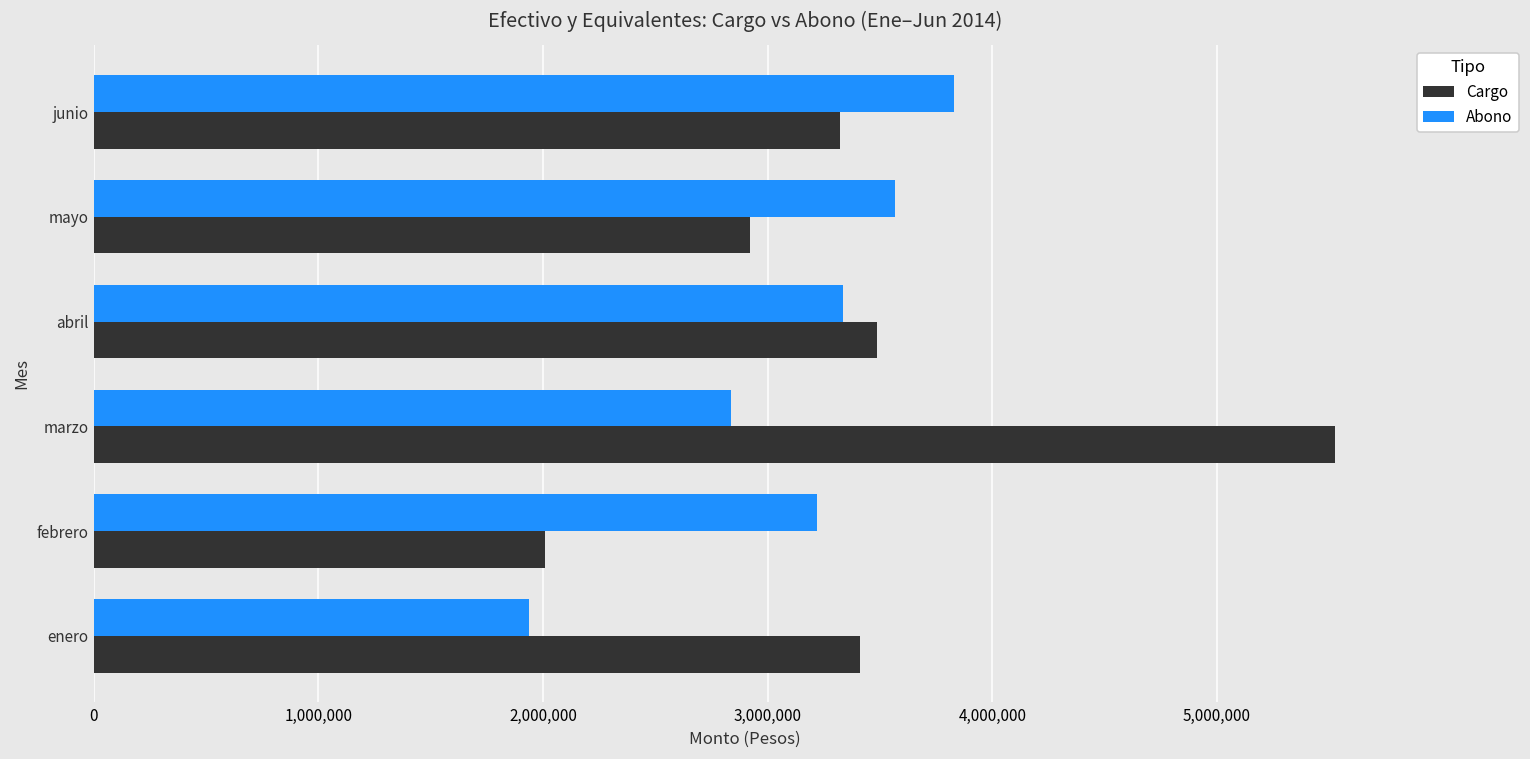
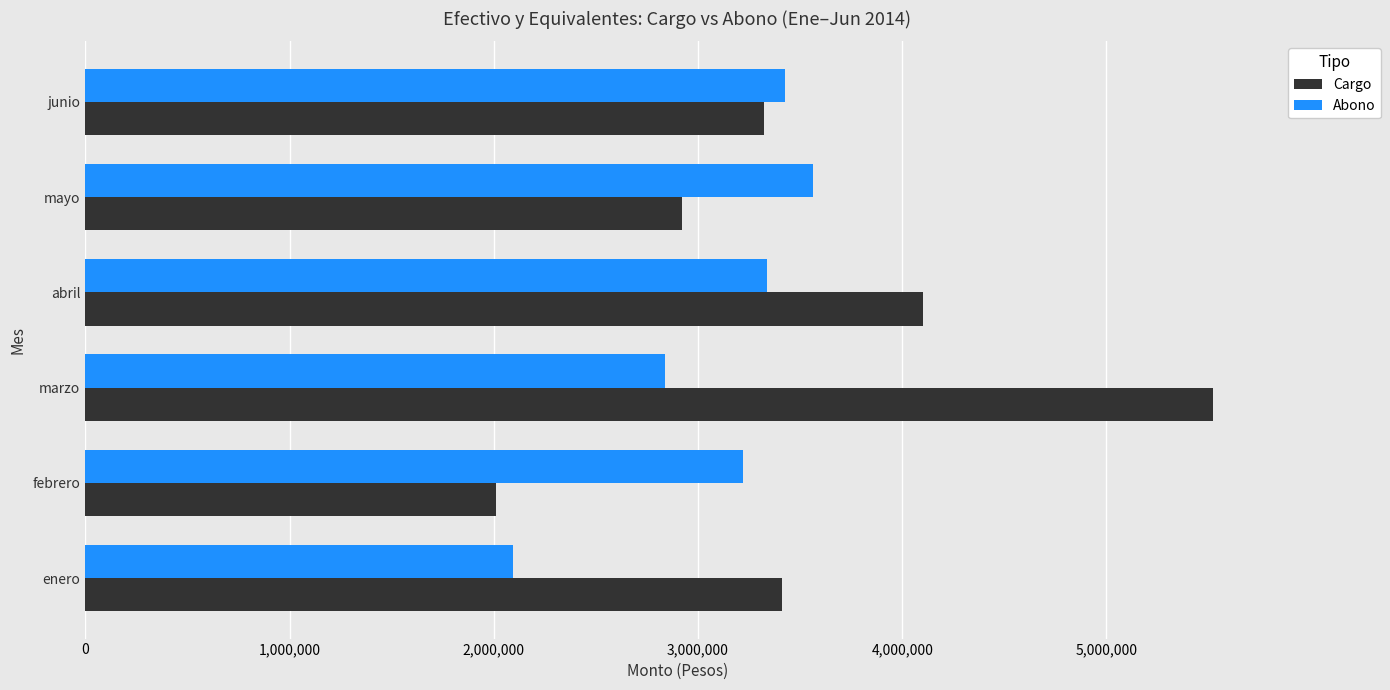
Abono, junio: 3,830,000 -> 3,420,000
Cargo, abril: 3,490,000 -> 4,100,000
Abono, enero: 1,940,000 -> 2,090,000
